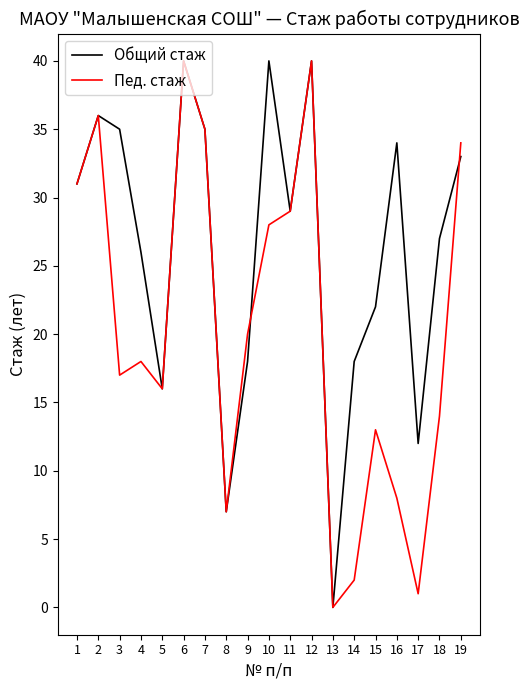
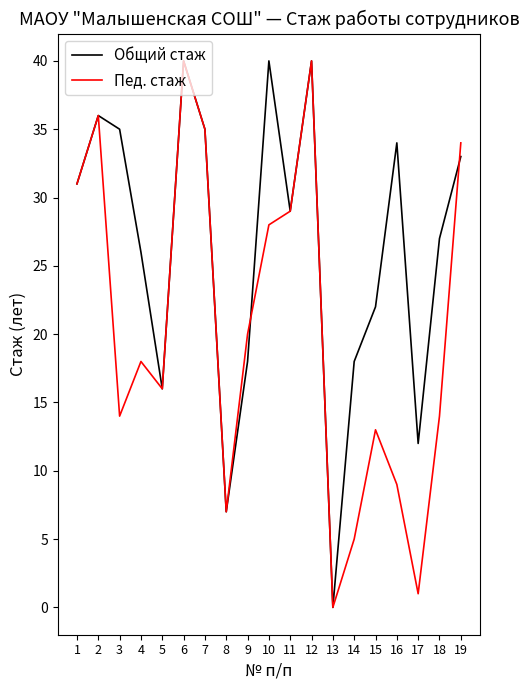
Пед. стаж, 3: 17 -> 14
Пед. стаж, 14: 2 -> 5
Пед. стаж, 16: 8 -> 9
